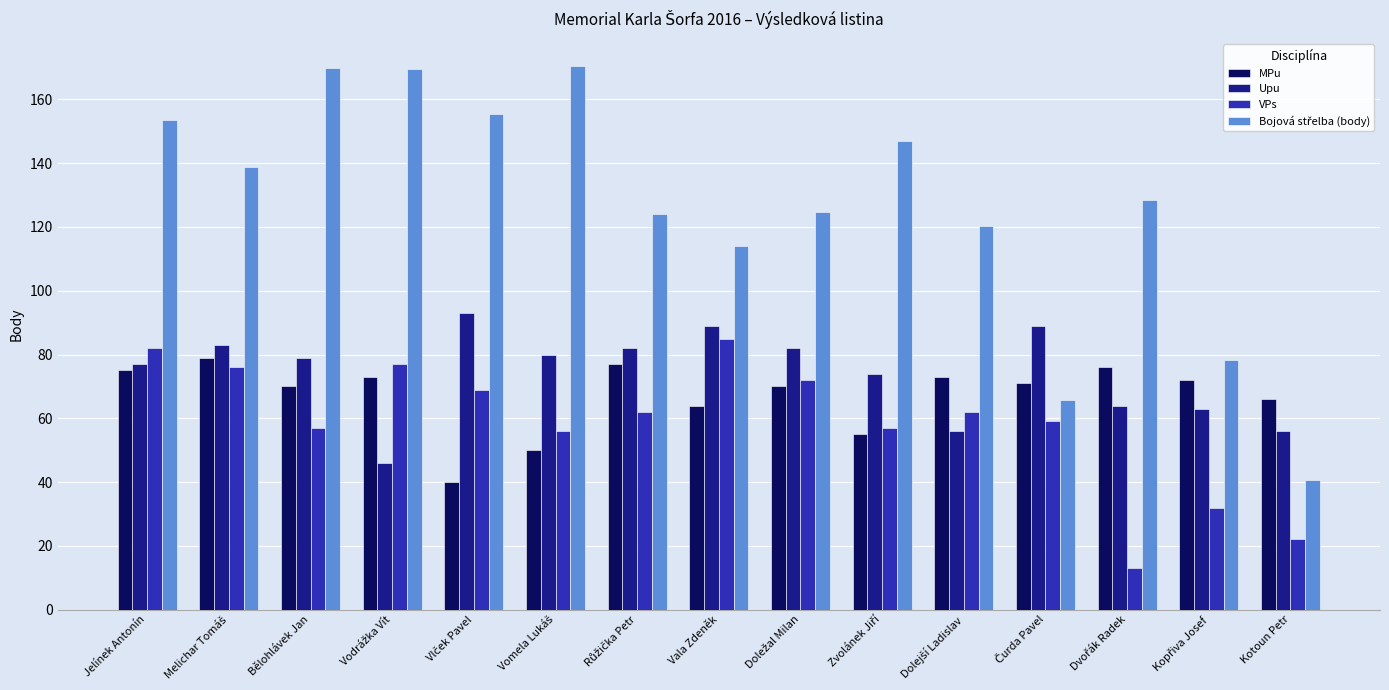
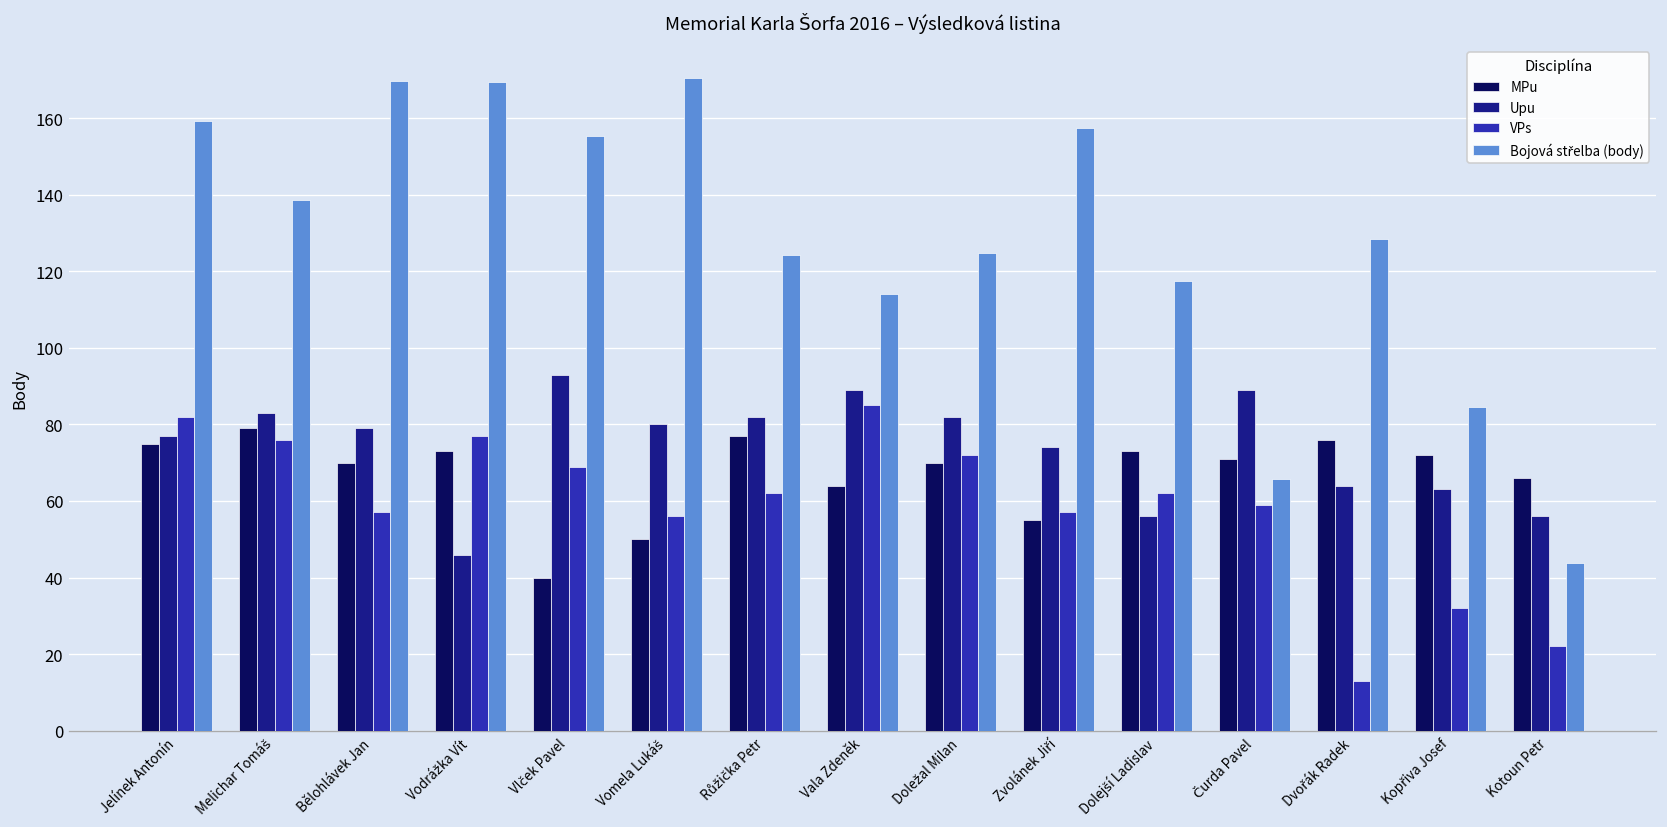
Bojová střelba (body), Jelínek Antonín: 154 -> 159
Bojová střelba (body), Zvolánek Jiří: 147 -> 157
Bojová střelba (body), Dolejší Ladislav: 120 -> 118
Bojová střelba (body), Kopřiva Josef: 78 -> 85
Bojová střelba (body), Kotoun Petr: 41 -> 44
